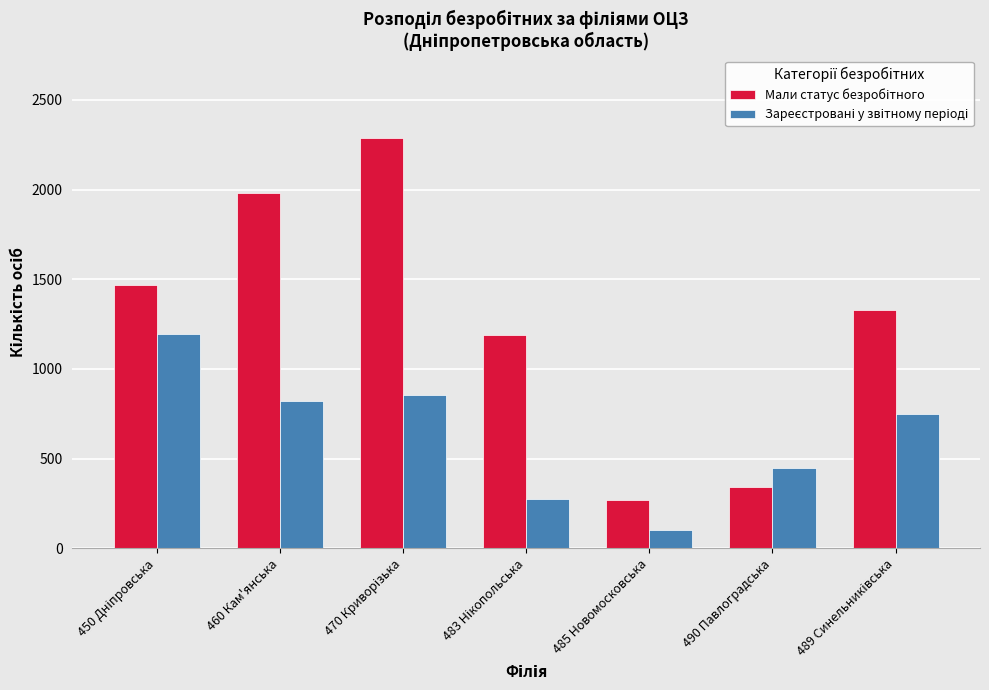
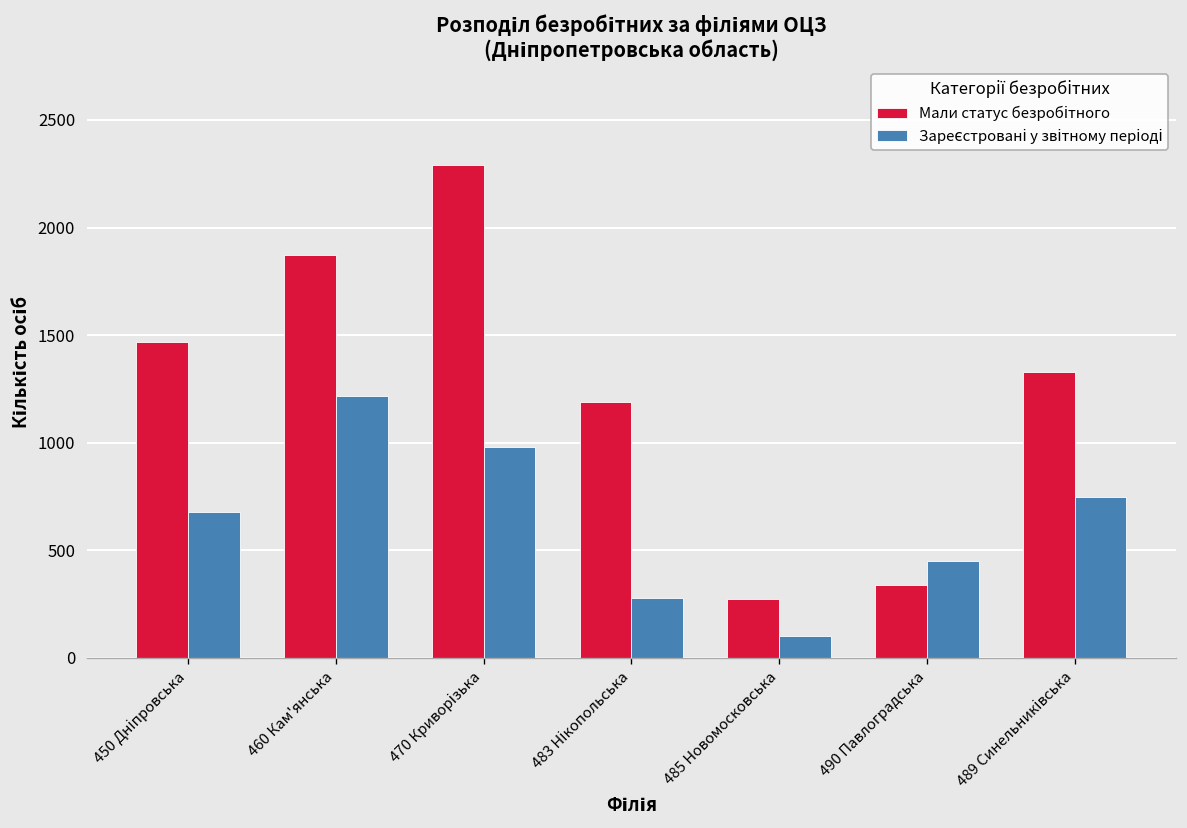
Зареєстровані у звітному періоді, 450 Дніпровська: 1190 -> 680
Мали статус безробітного, 460 Кам'янська: 1980 -> 1870
Зареєстровані у звітному періоді, 460 Кам'янська: 820 -> 1220
Зареєстровані у звітному періоді, 470 Криворізька: 860 -> 980
